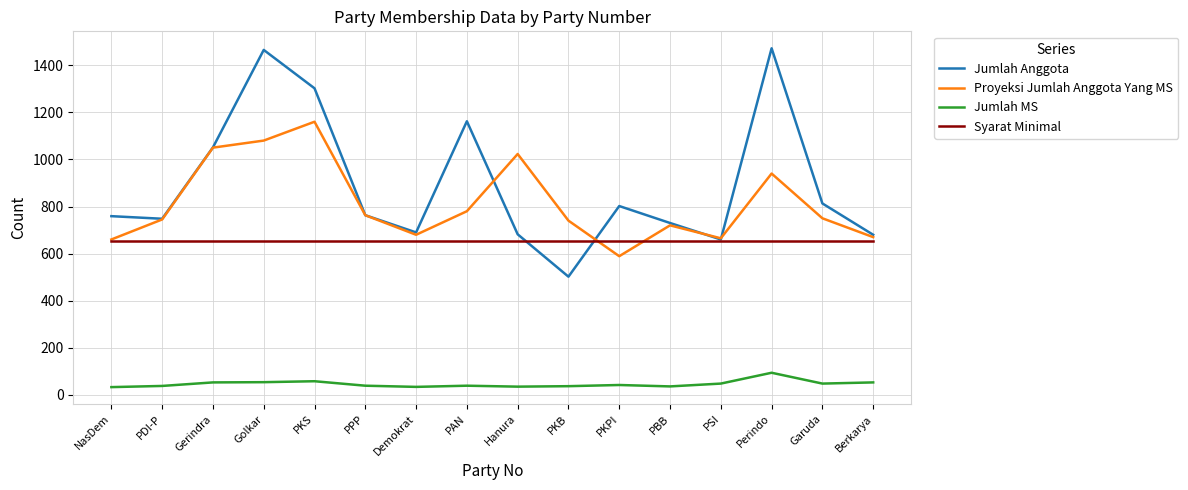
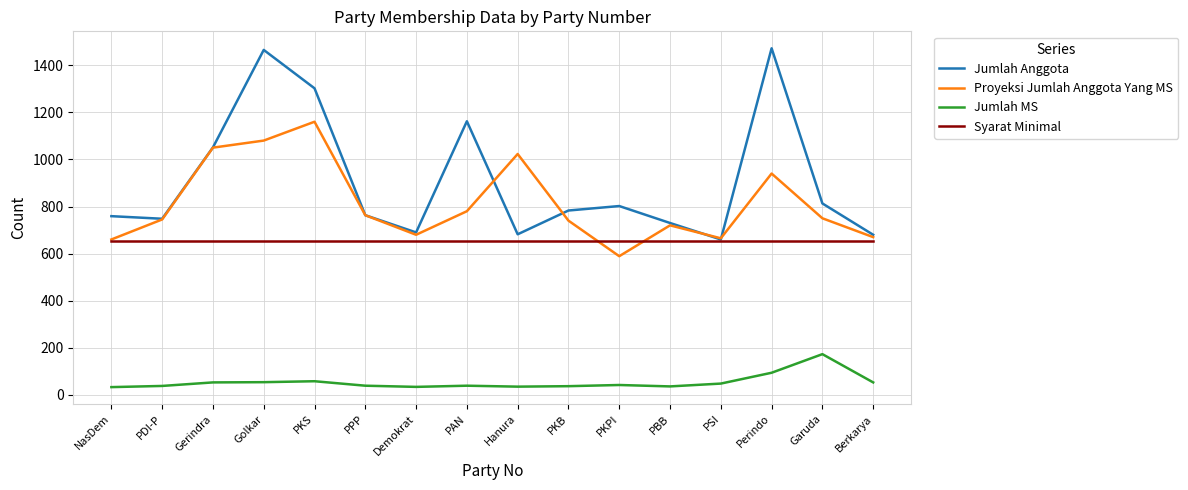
Jumlah Anggota, PKB: 500 -> 780
Jumlah MS, Garuda: 50 -> 170
